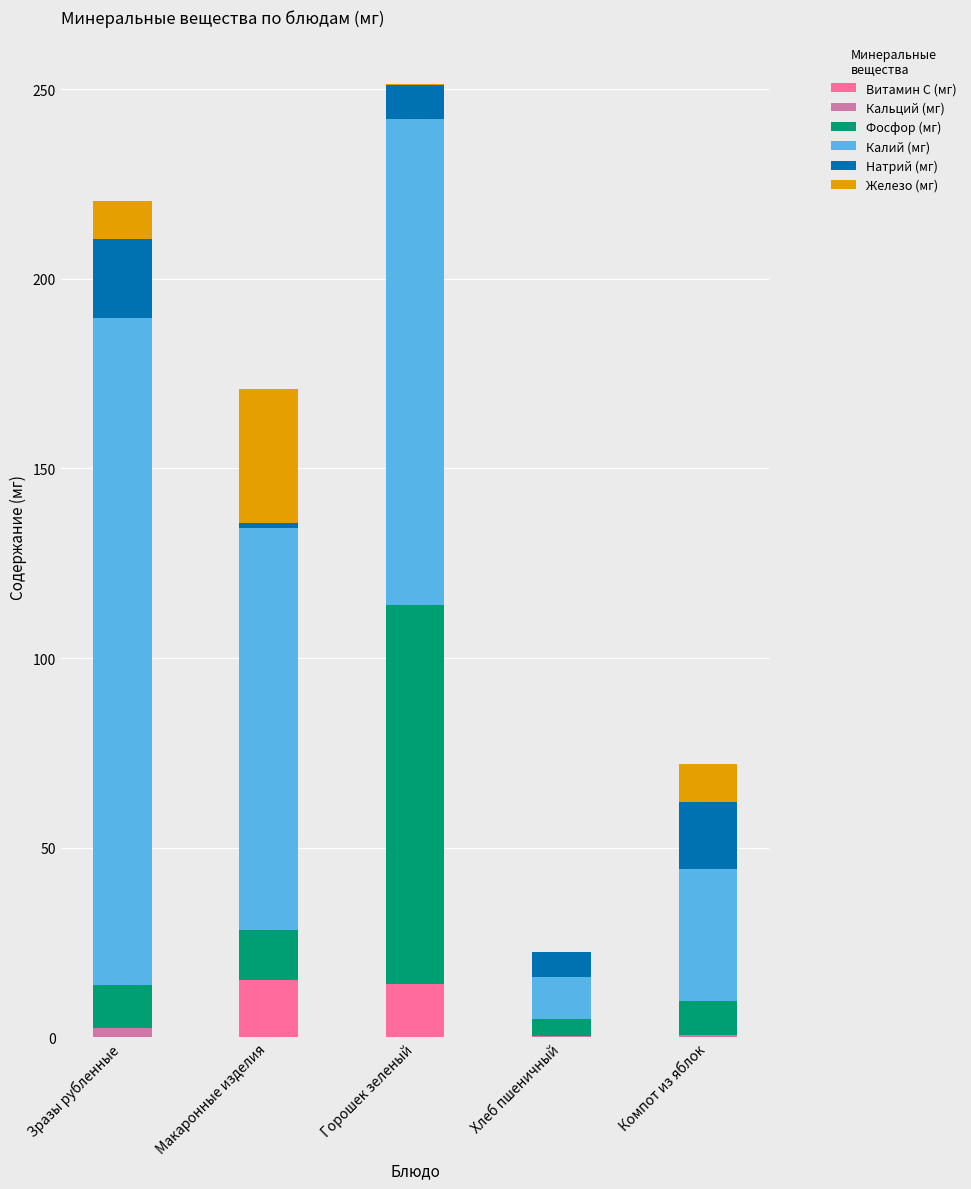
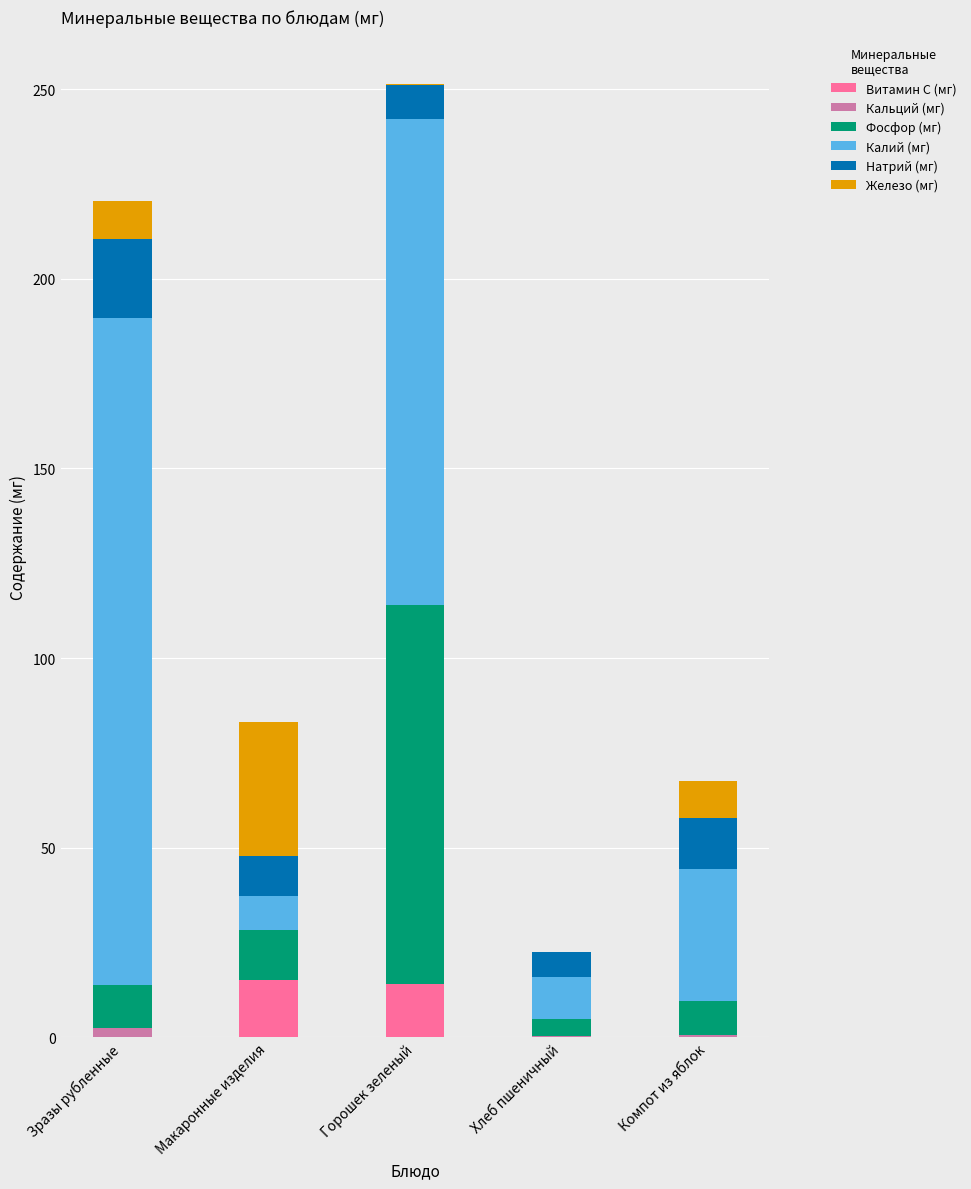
Калий (мг), Макаронные изделия: 106 -> 9
Натрий (мг), Макаронные изделия: 1 -> 11
Натрий (мг), Компот из яблок: 18 -> 13
